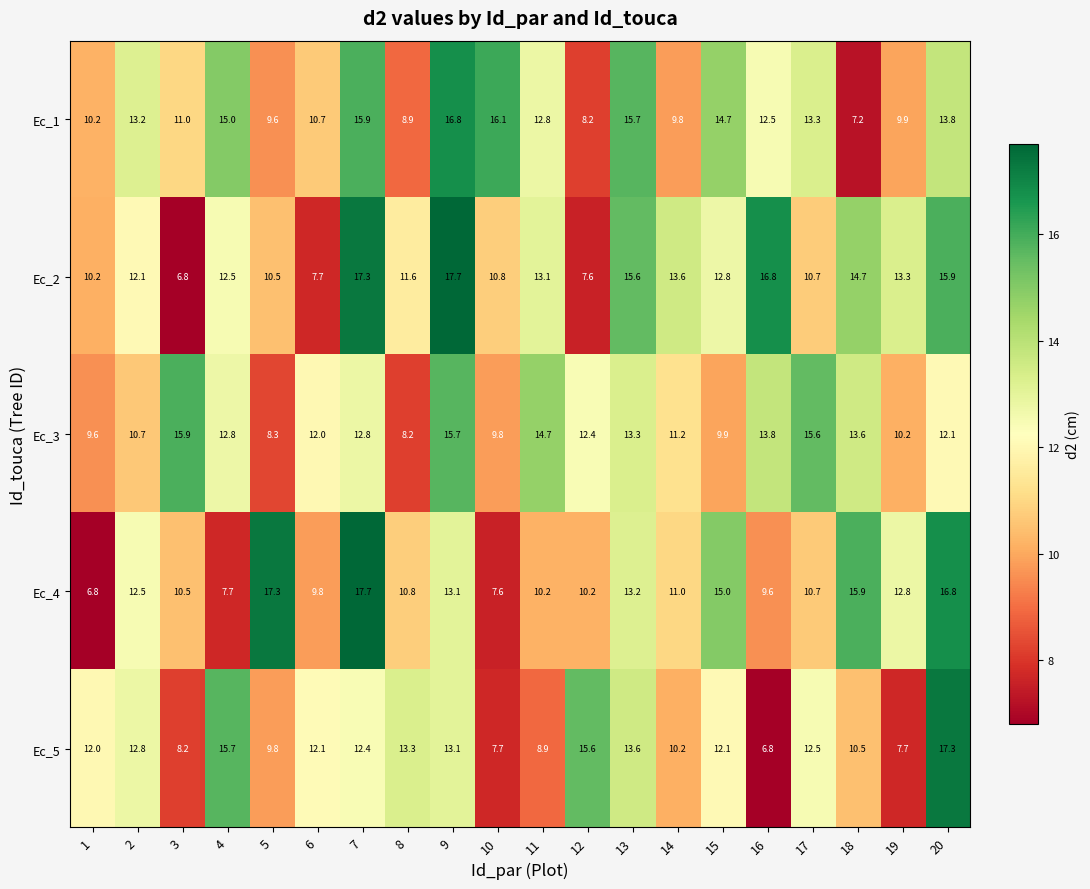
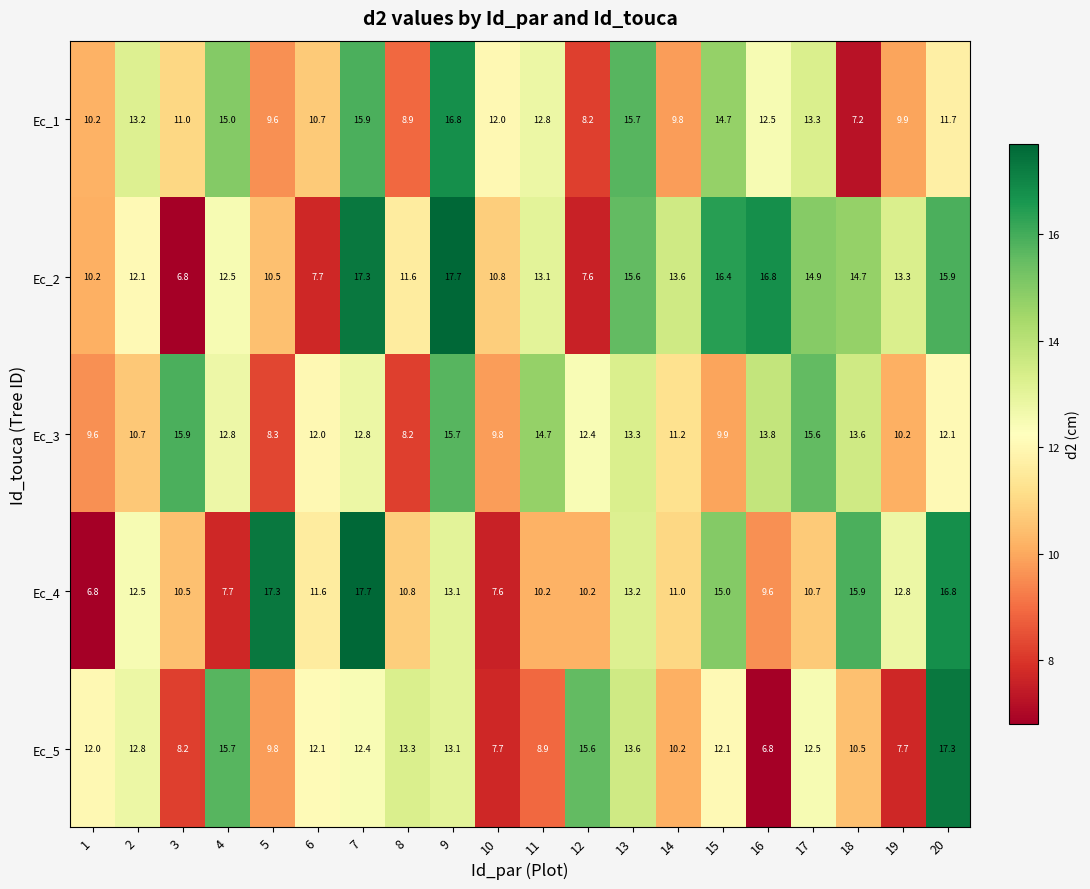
Ec_1, 10: 16.1 -> 12.0
Ec_1, 20: 13.8 -> 11.7
Ec_2, 15: 12.8 -> 16.4
Ec_2, 17: 10.7 -> 14.9
Ec_4, 6: 9.8 -> 11.6
